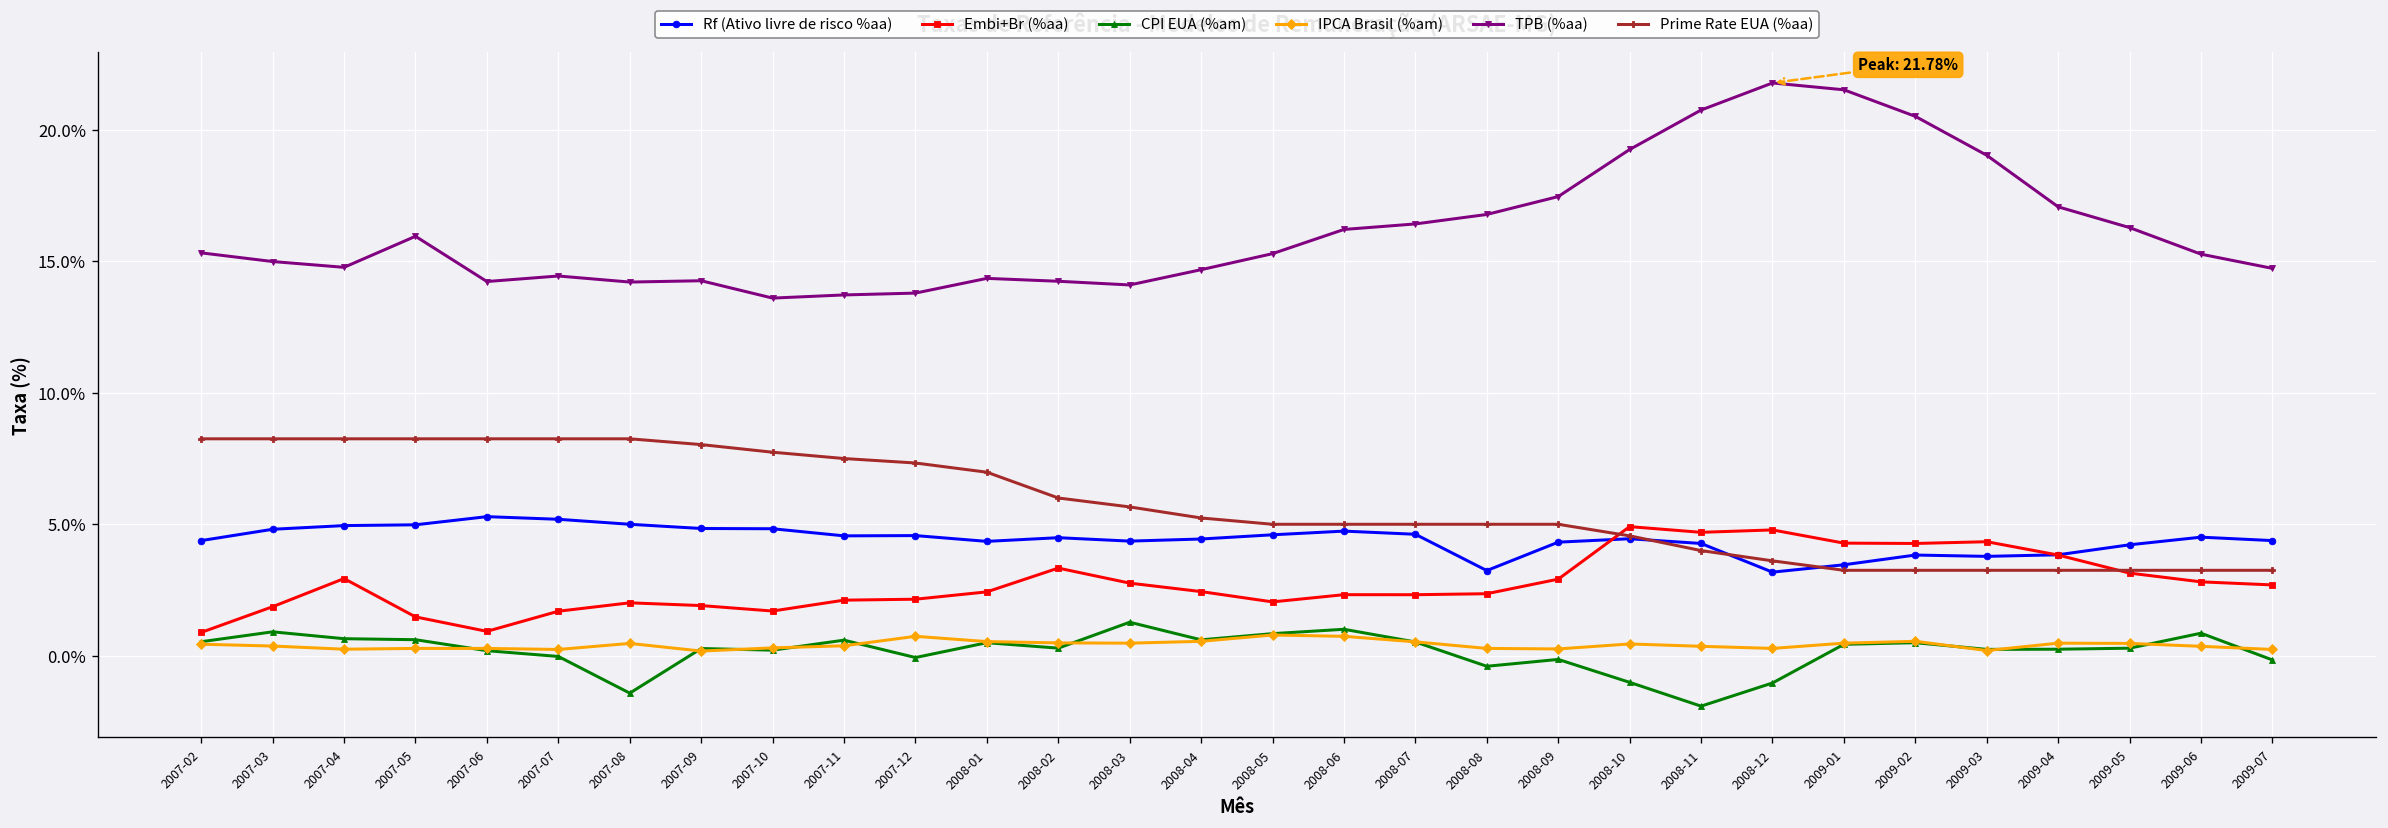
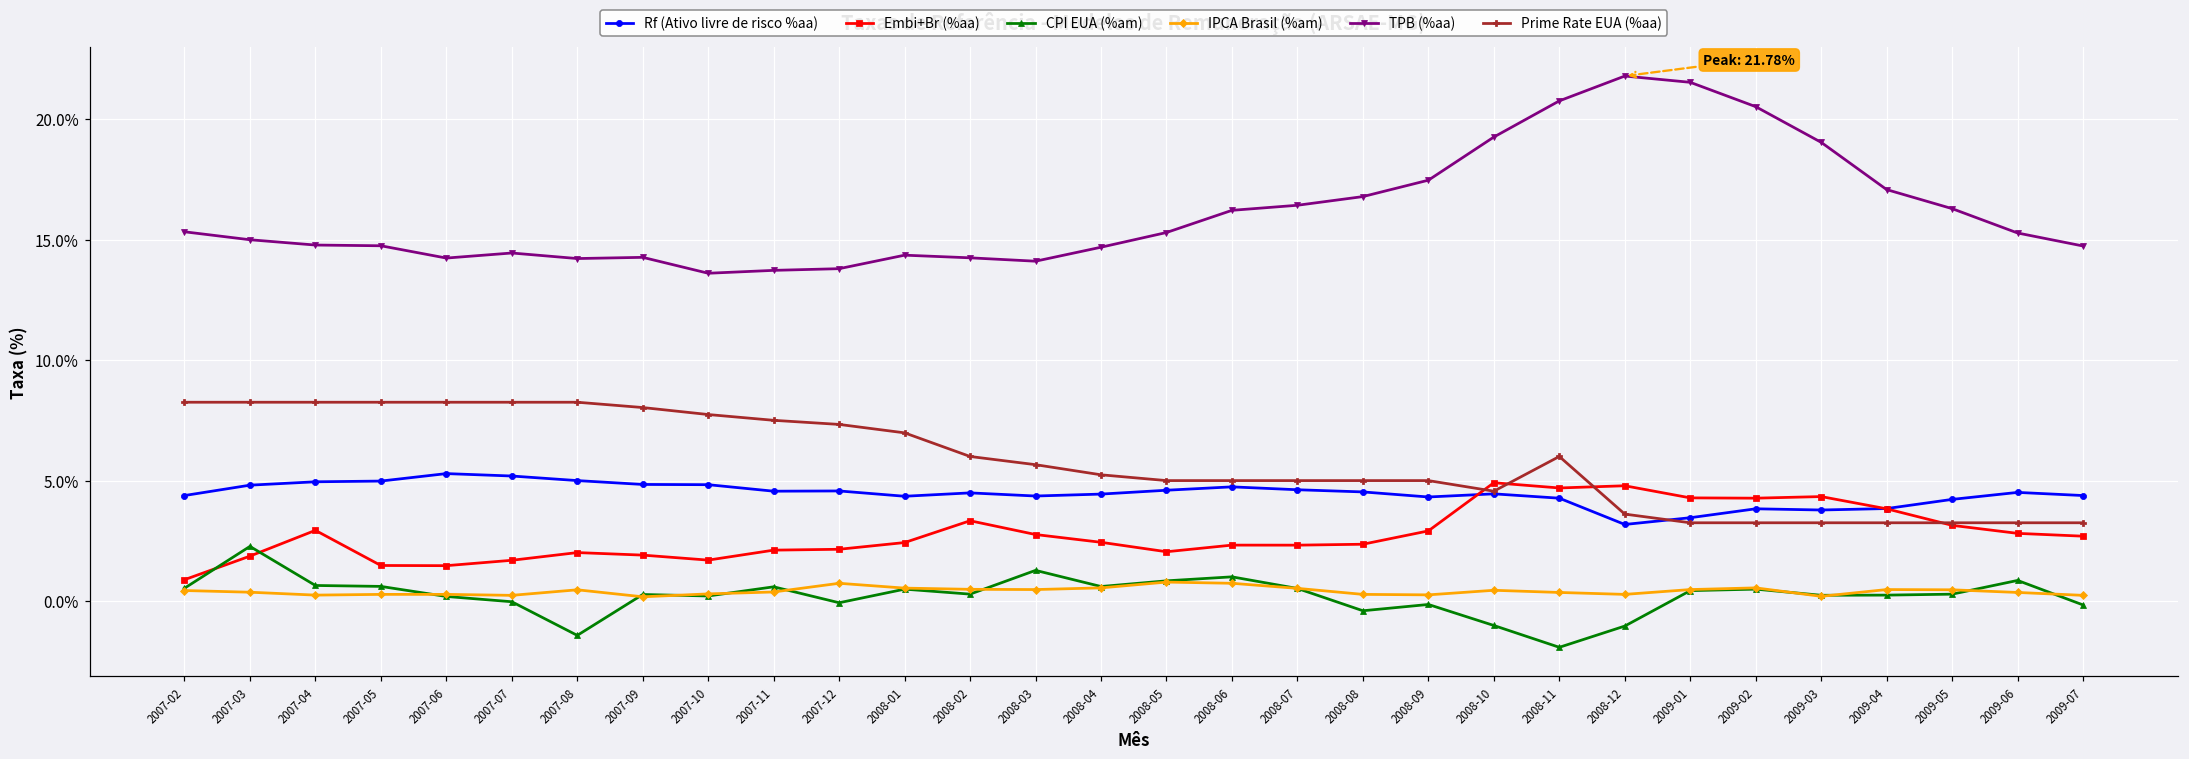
CPI EUA (%am), 2007-03: 0.9% -> 2.3%
TPB (%aa), 2007-05: 16.0% -> 14.7%
Embi+Br (%aa), 2007-06: 0.9% -> 1.5%
Rf (Ativo livre de risco %aa), 2008-08: 3.2% -> 4.5%
Prime Rate EUA (%aa), 2008-11: 4.0% -> 6.0%
